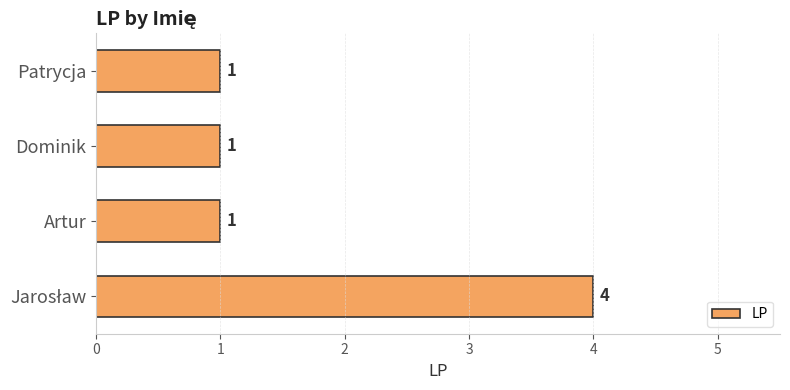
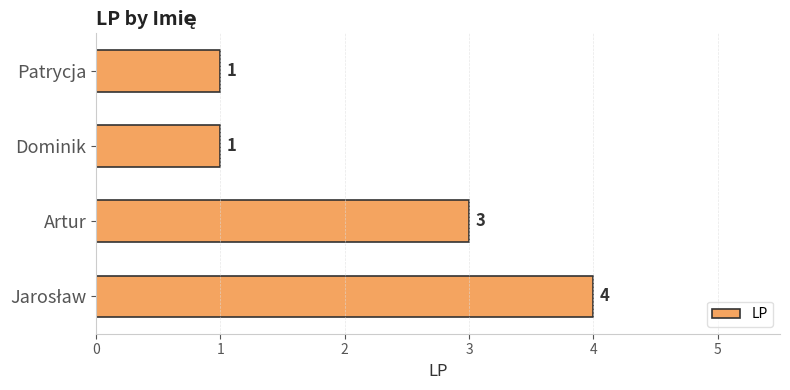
Artur: 1 -> 3
